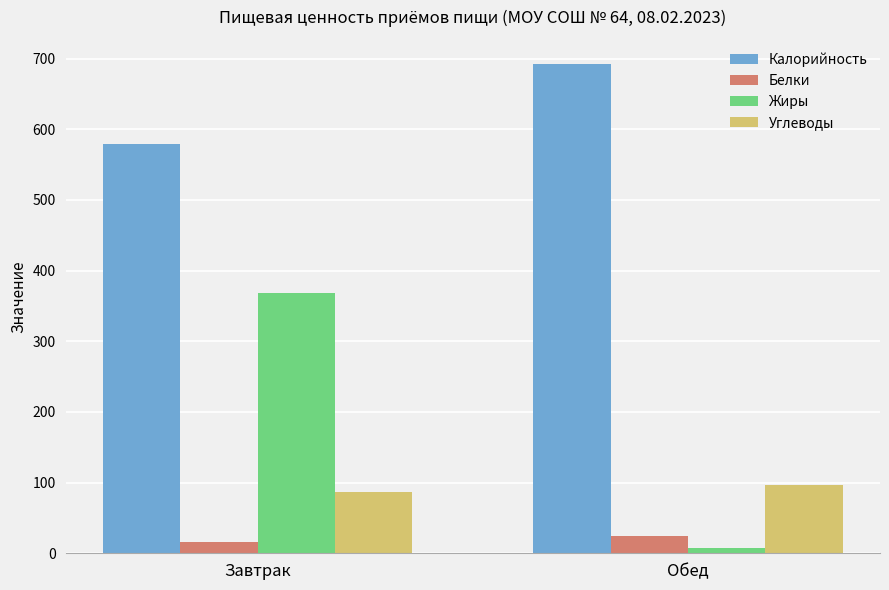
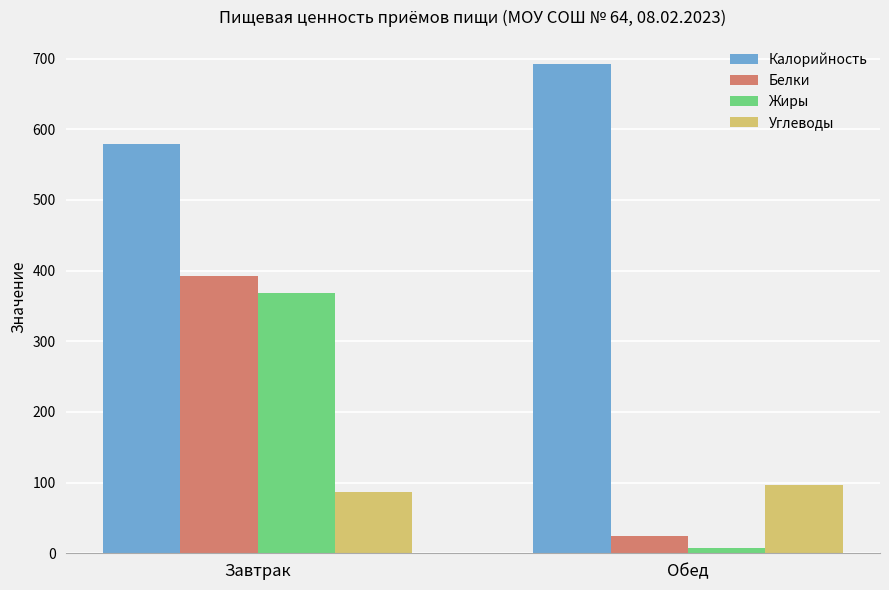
Белки, Завтрак: 20 -> 390
